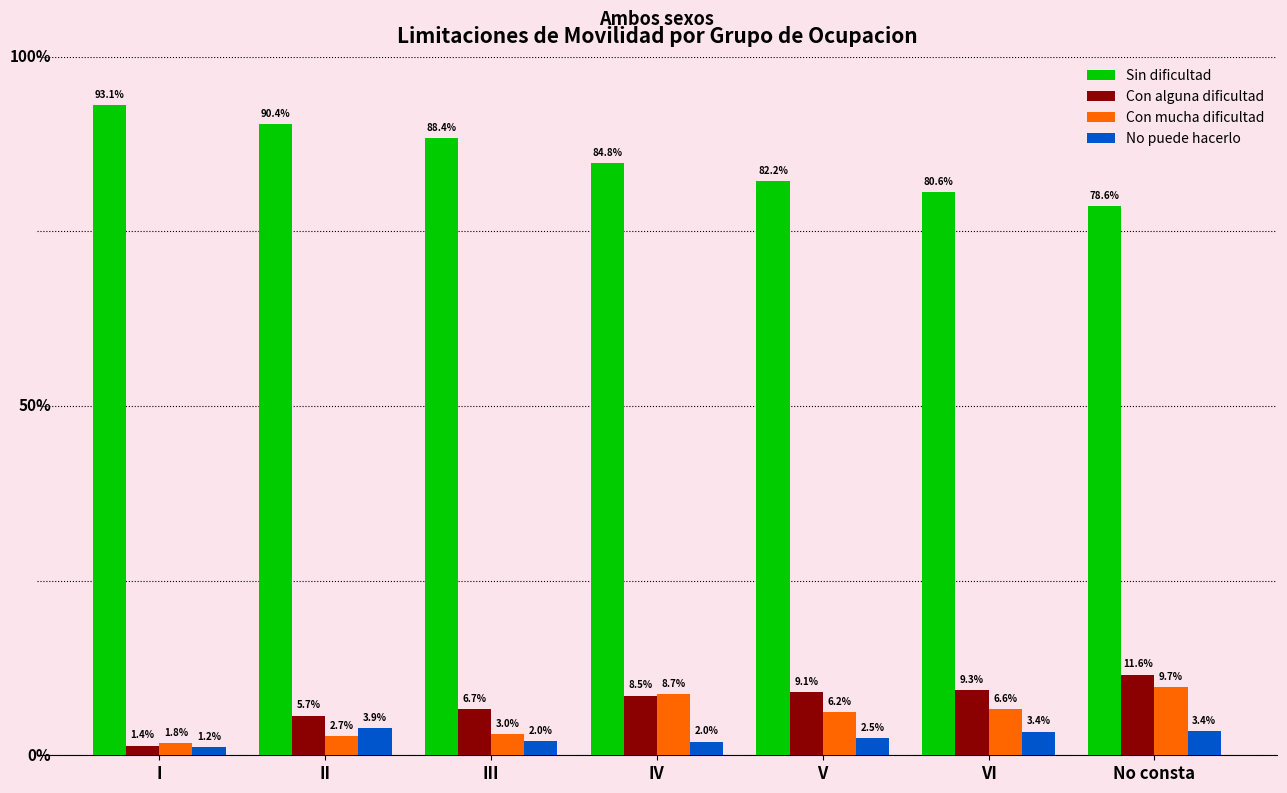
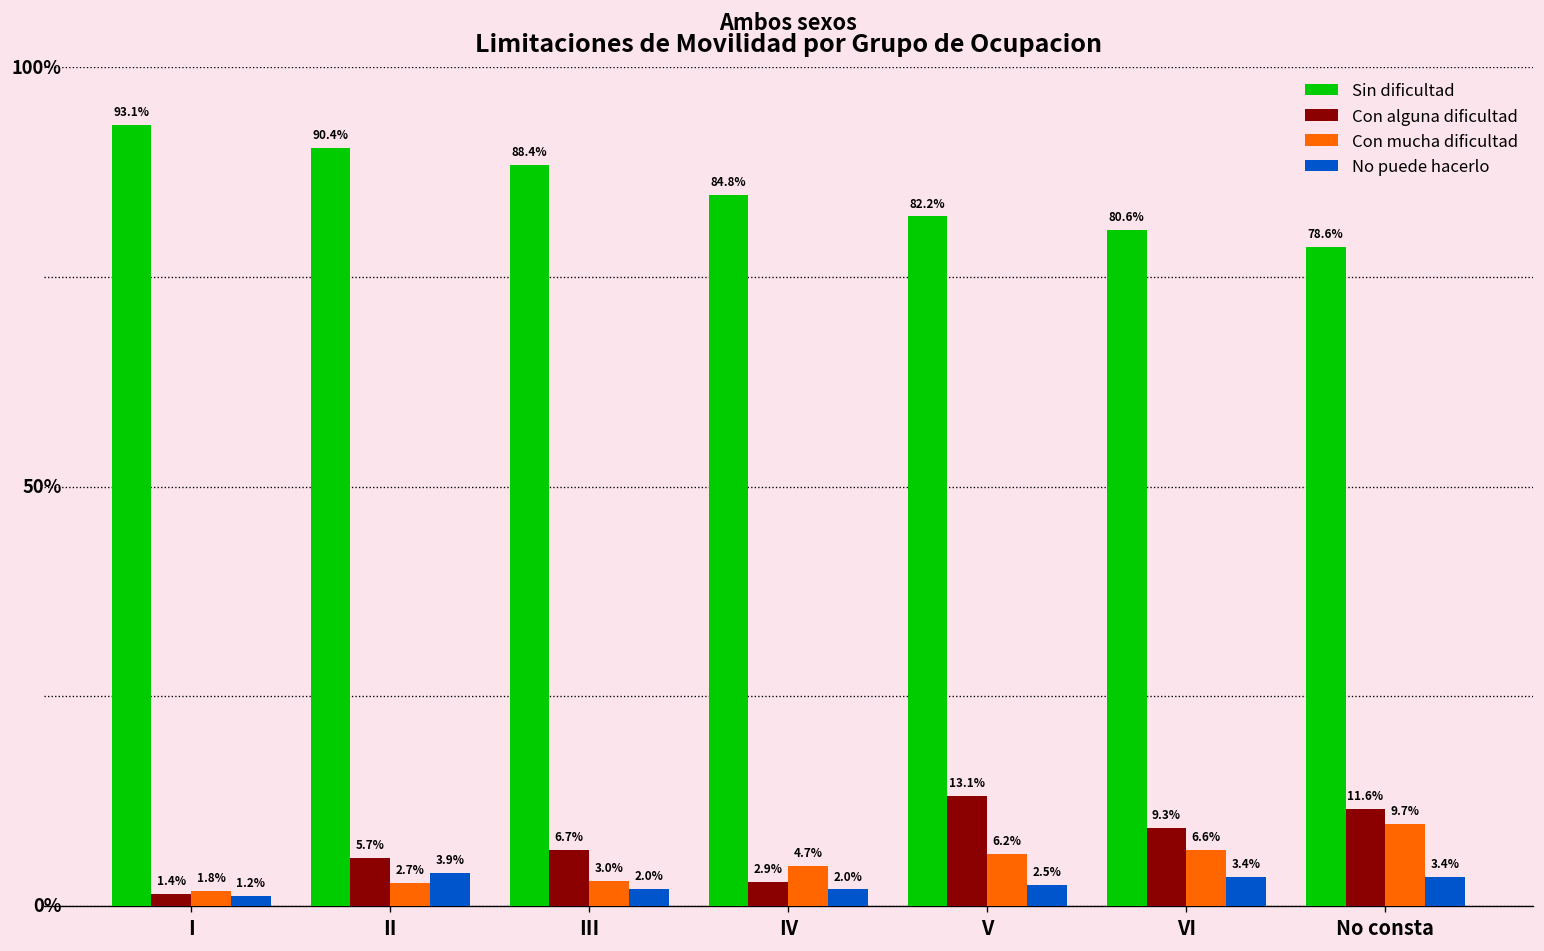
Con alguna dificultad, IV: 8.5% -> 2.9%
Con mucha dificultad, IV: 8.7% -> 4.7%
Con alguna dificultad, V: 9.1% -> 13.1%
